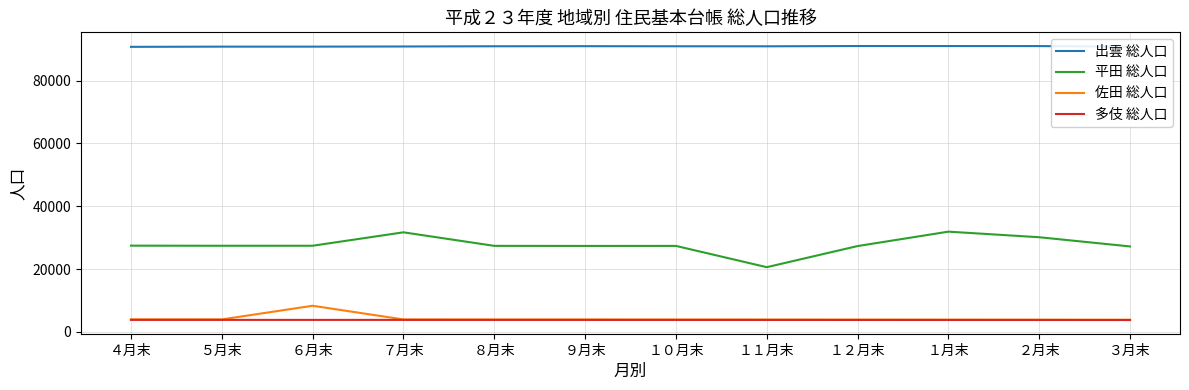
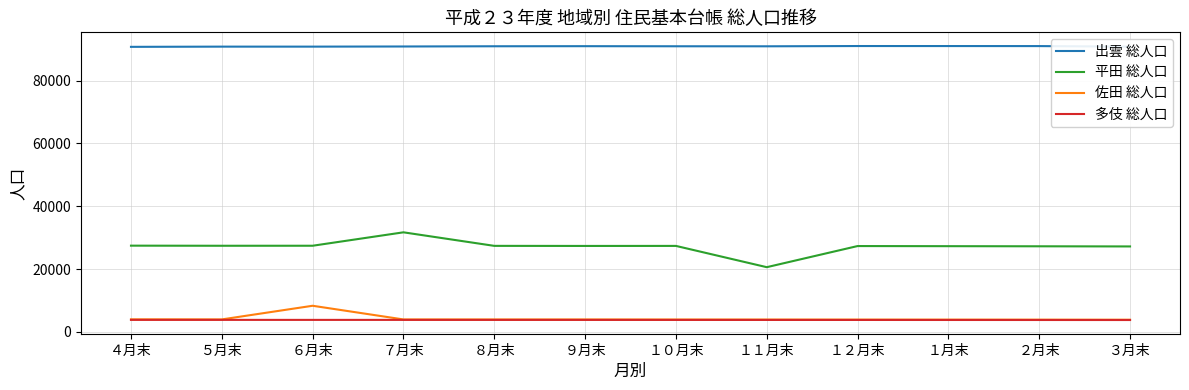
平田 総人口, １月末: 32000 -> 27000
平田 総人口, ２月末: 30000 -> 27000
